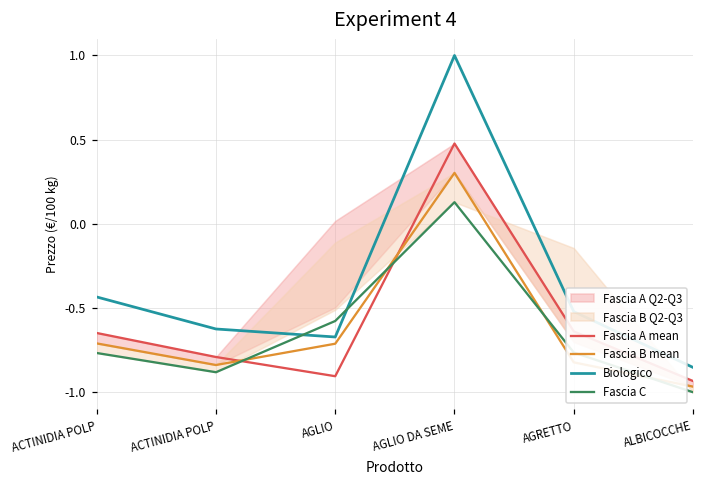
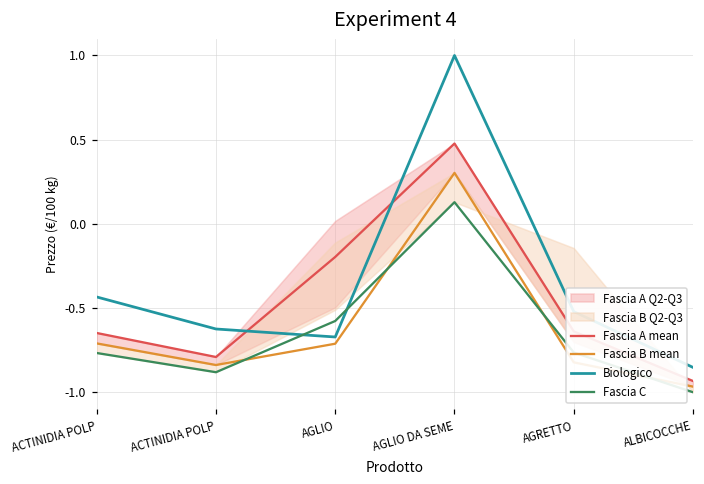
Fascia A mean, AGLIO: -0.90 -> -0.20
